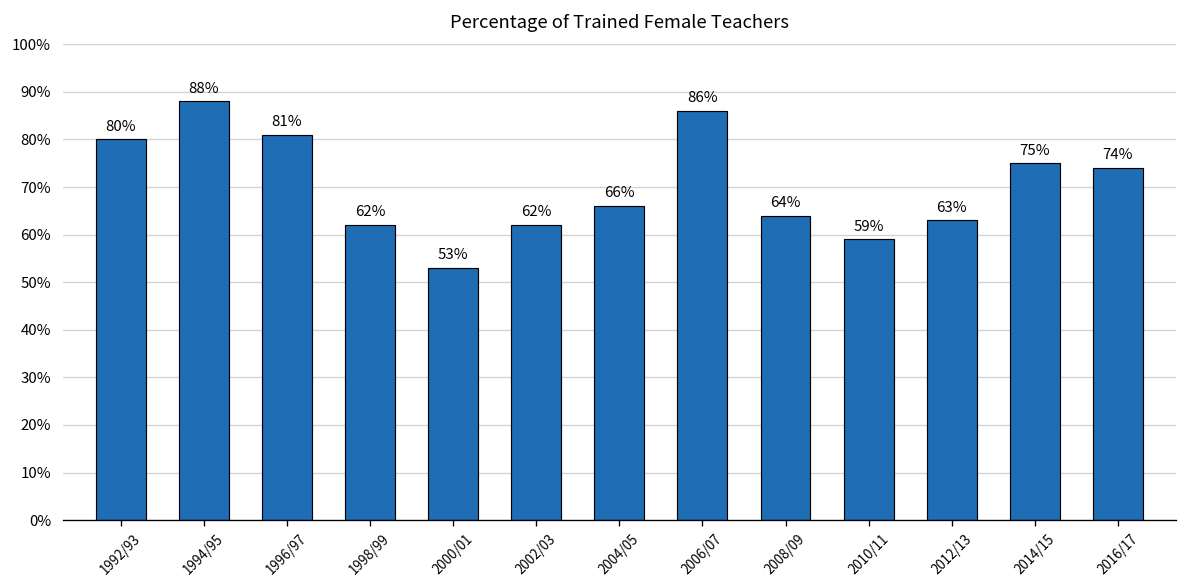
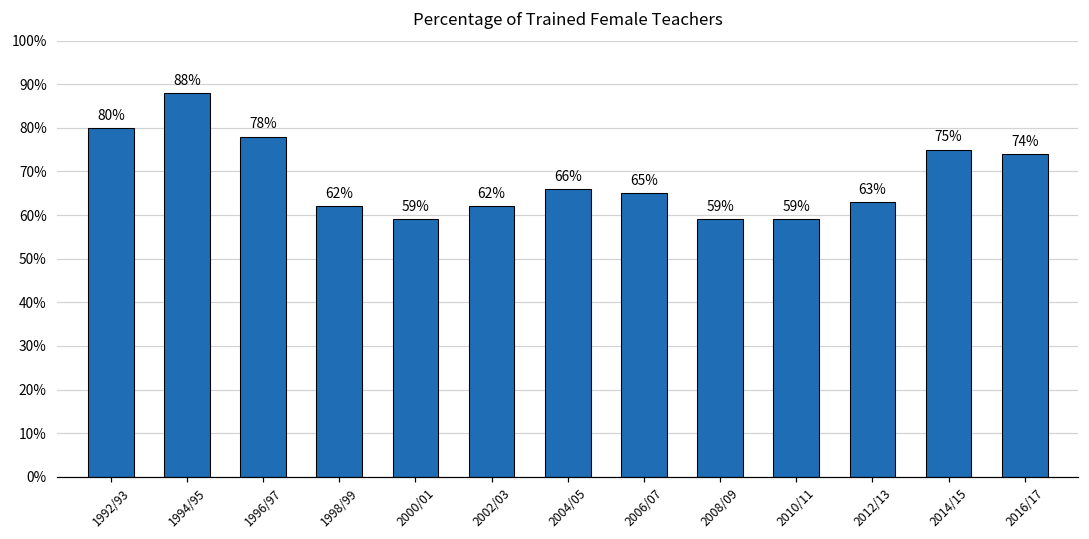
1996/97: 81% -> 78%
2000/01: 53% -> 59%
2006/07: 86% -> 65%
2008/09: 64% -> 59%
